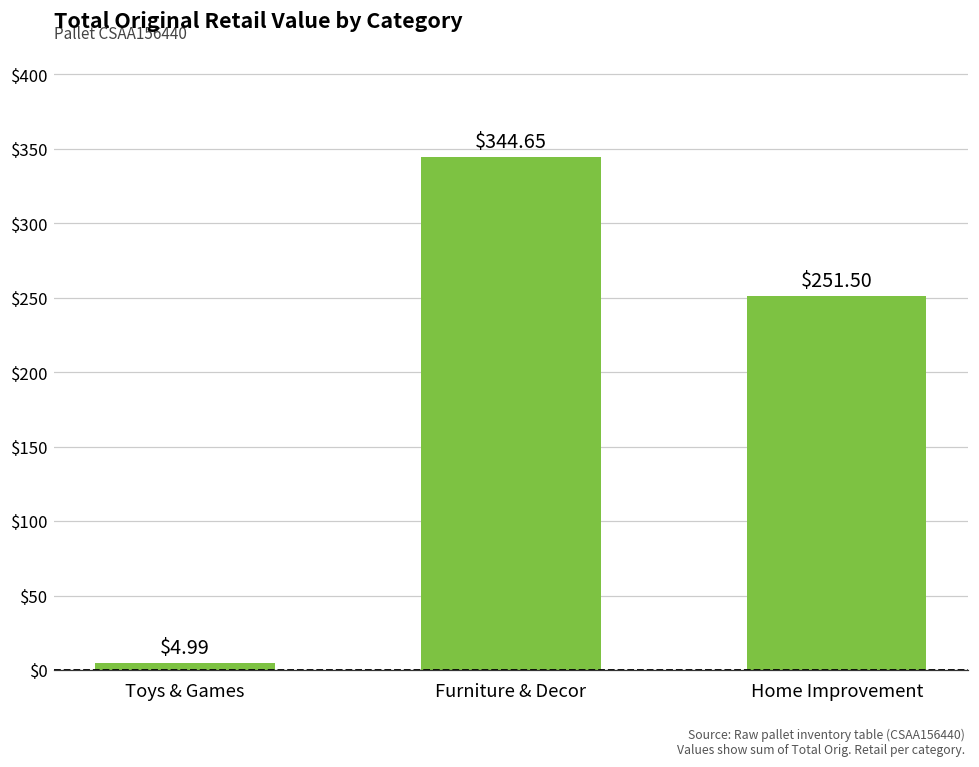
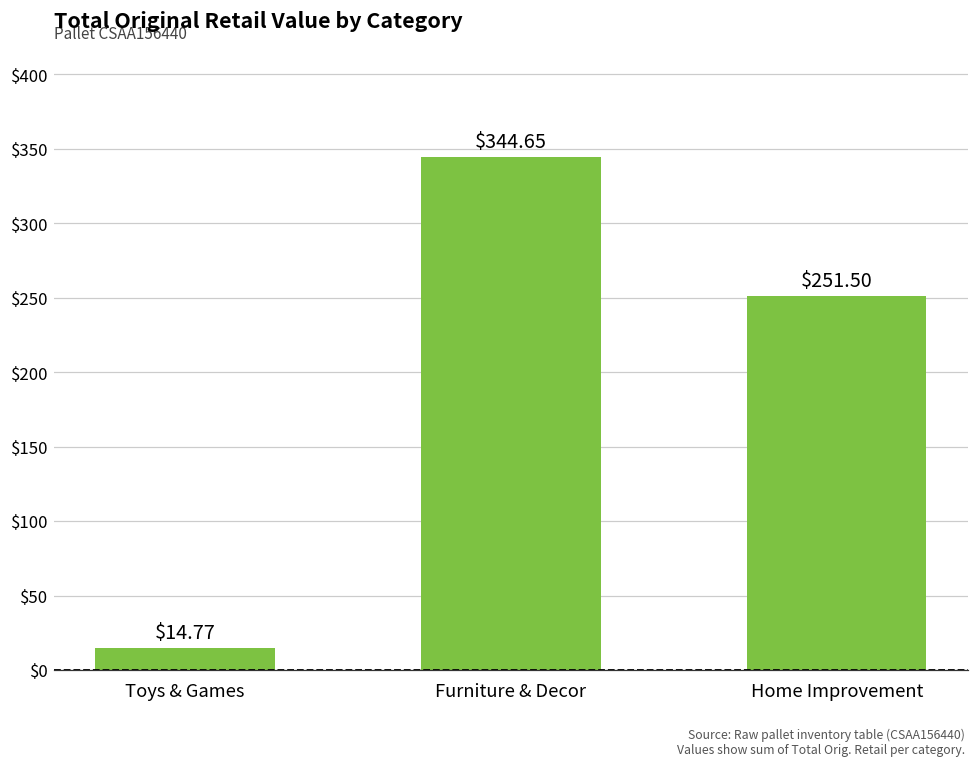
Toys & Games: $4.99 -> $14.77
